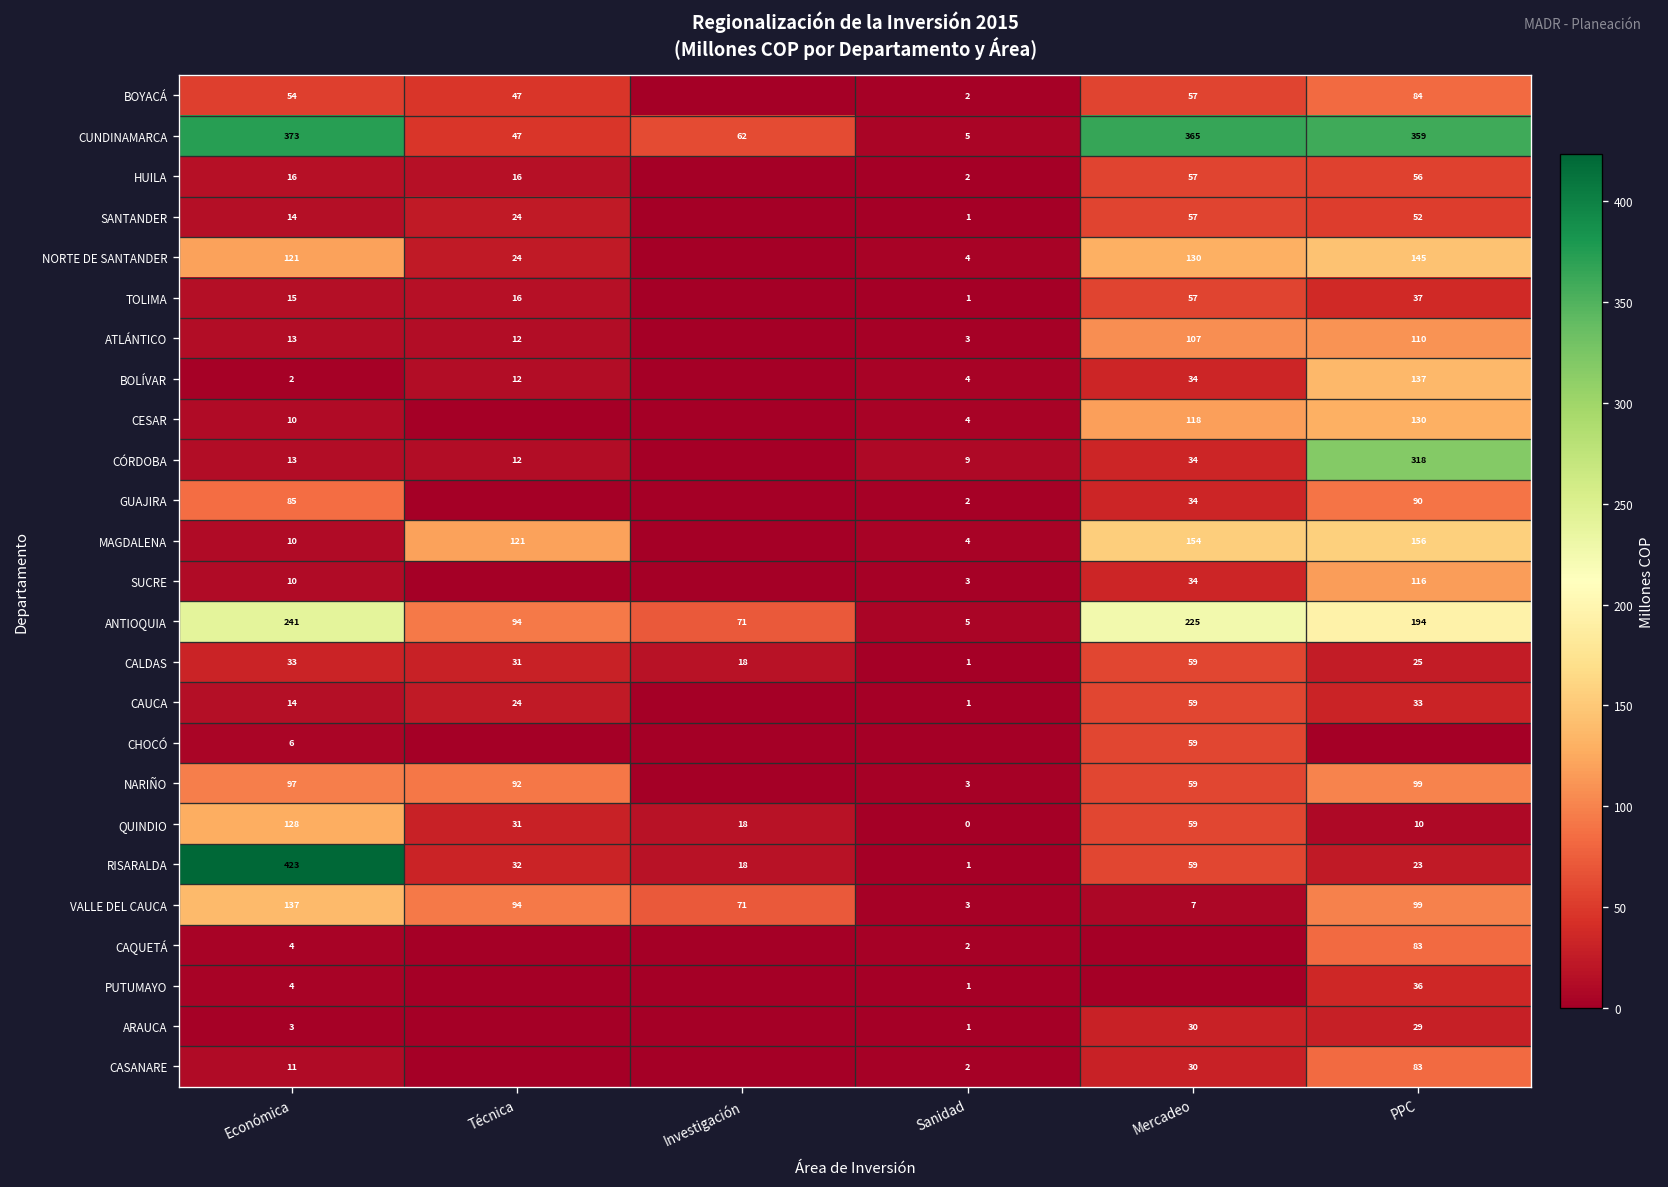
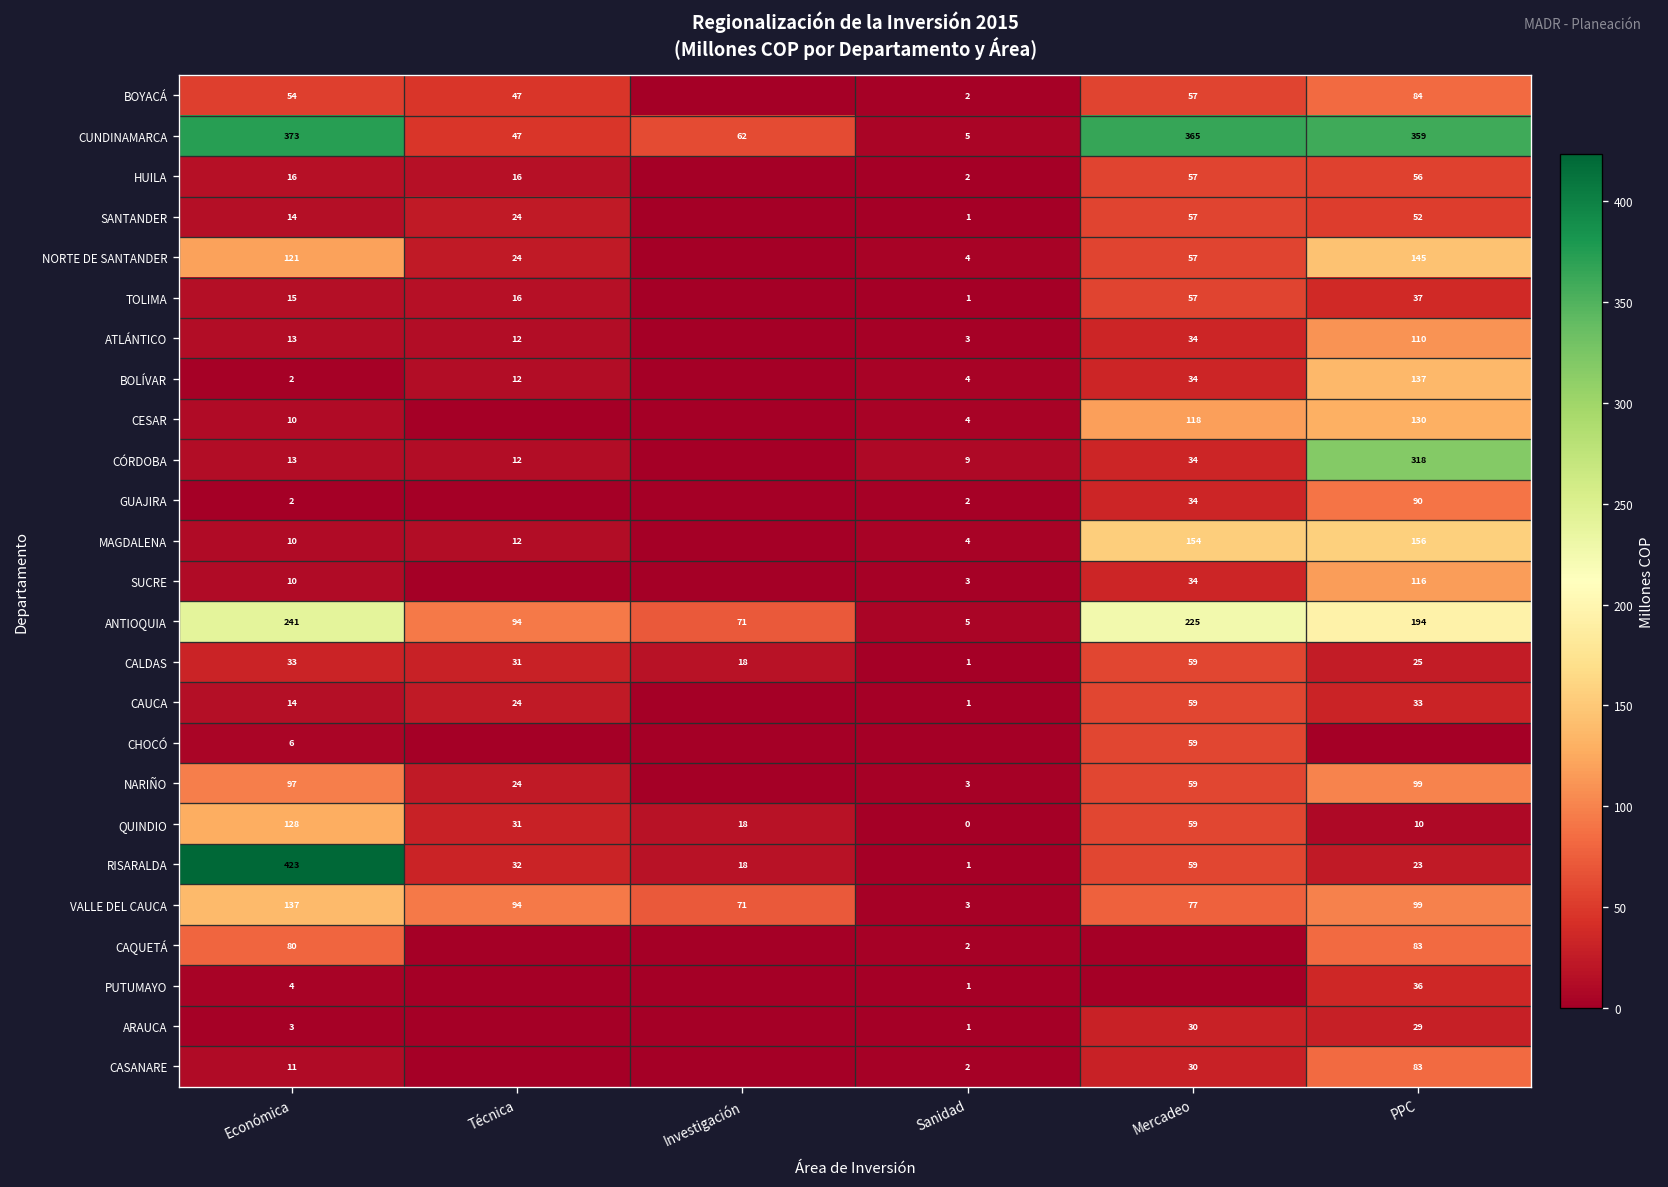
NORTE DE SANTANDER, Mercadeo: 130 -> 57
ATLÁNTICO, Mercadeo: 107 -> 34
GUAJIRA, Económica: 85 -> 2
MAGDALENA, Técnica: 121 -> 12
NARIÑO, Técnica: 92 -> 24
VALLE DEL CAUCA, Mercadeo: 7 -> 77
CAQUETÁ, Económica: 4 -> 80
